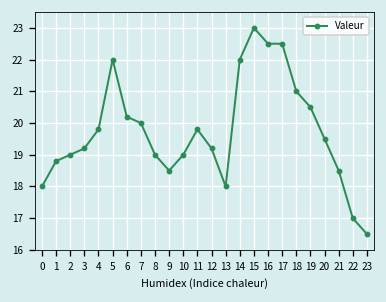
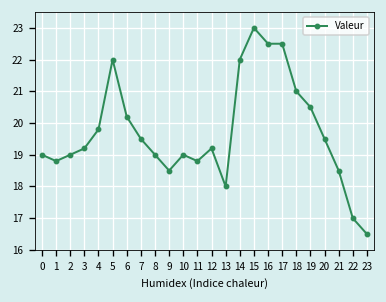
0: 18 -> 19
7: 20.0 -> 19.5
11: 19.8 -> 18.8
